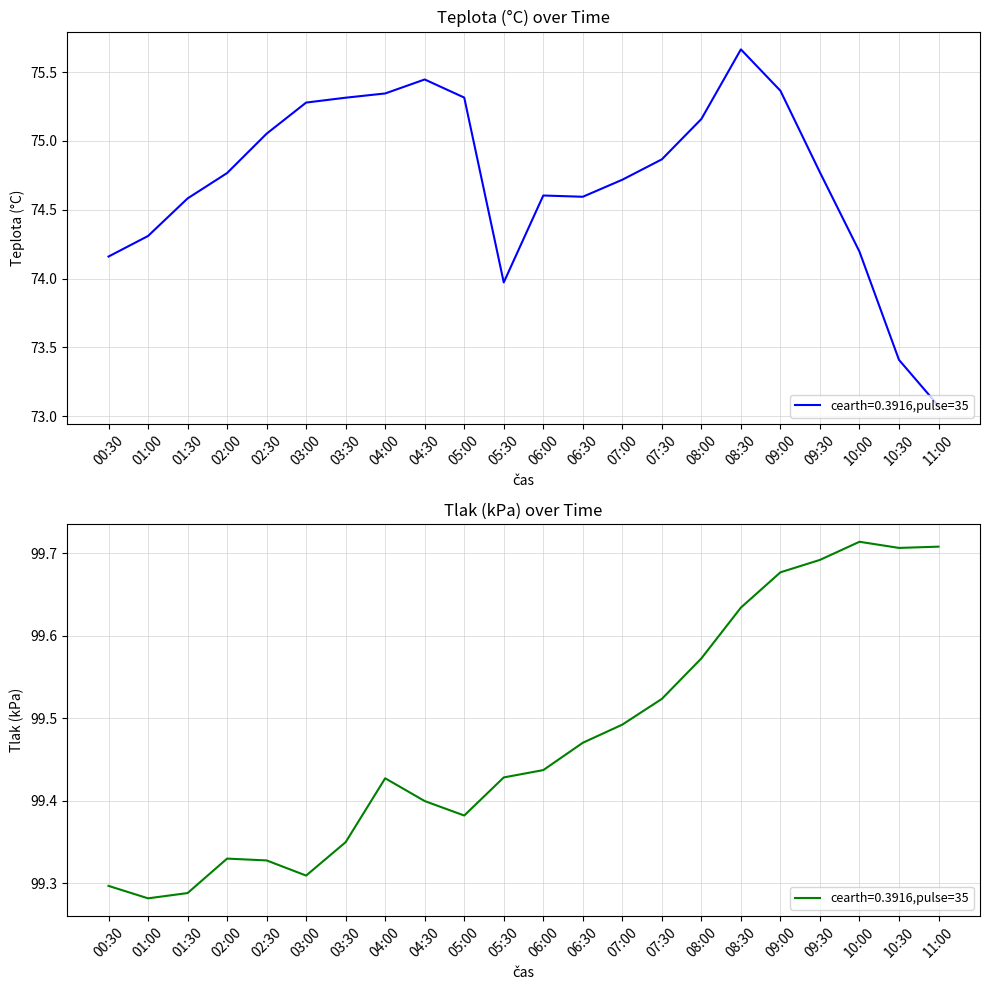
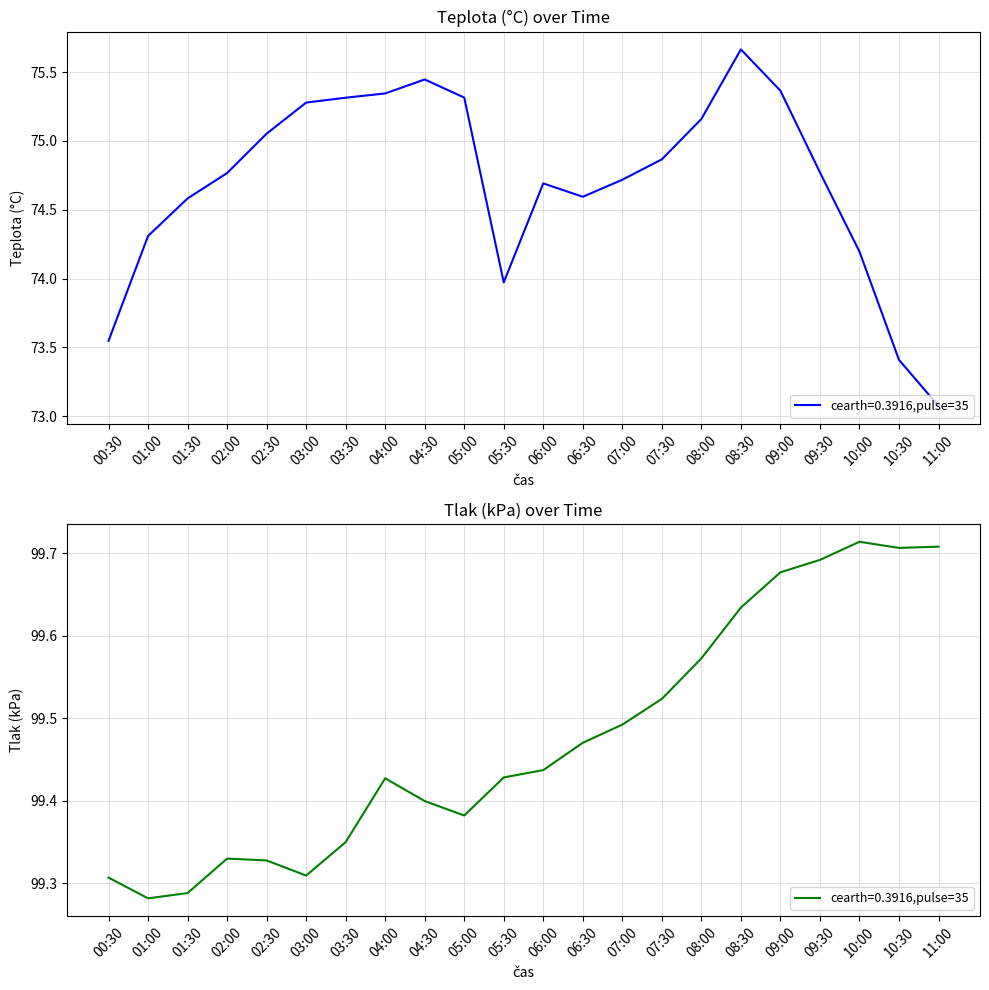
Teplota (°C) over Time, 00:30: 74.16 -> 73.55
Teplota (°C) over Time, 06:00: 74.60 -> 74.69
Tlak (kPa) over Time, 00:30: 99.30 -> 99.31
